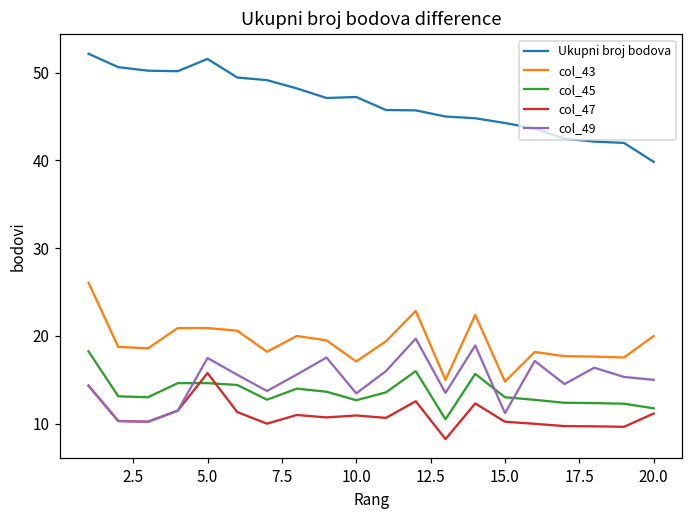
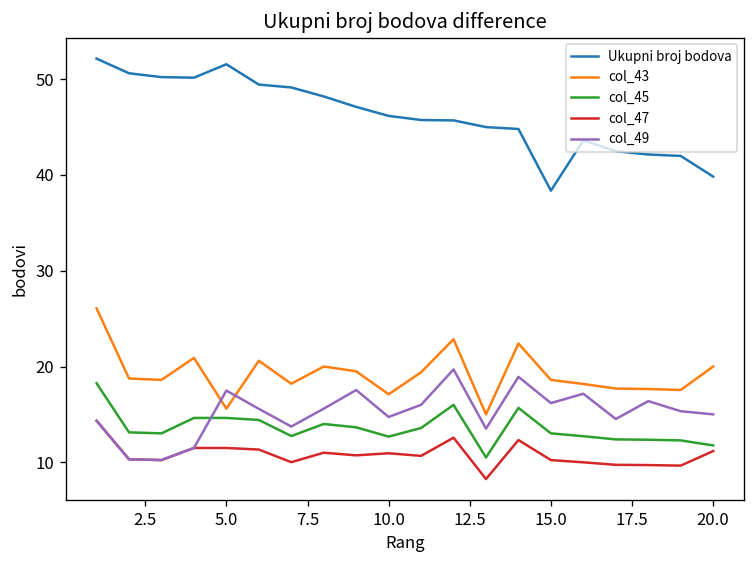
col_43, 5.0: 21 -> 16
col_47, 5.0: 16 -> 11
Ukupni broj bodova, 10.0: 47 -> 46
col_49, 10.0: 13 -> 15
Ukupni broj bodova, 15.0: 44 -> 38
col_43, 15.0: 15 -> 19
col_49, 15.0: 11 -> 16
